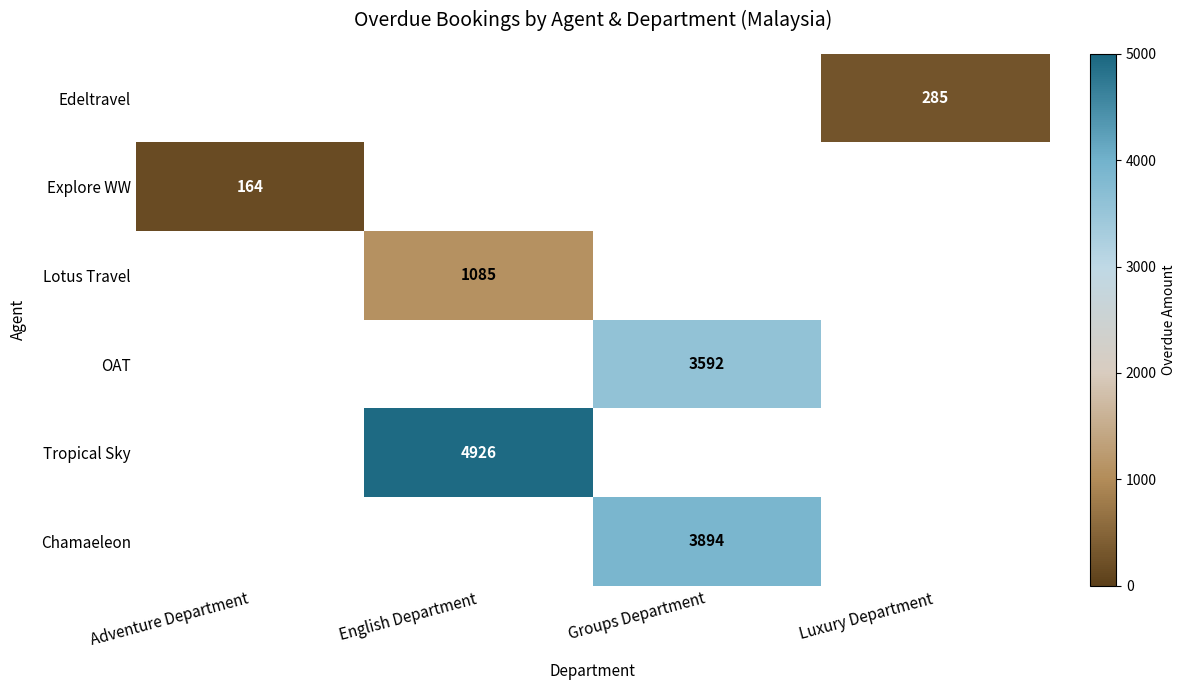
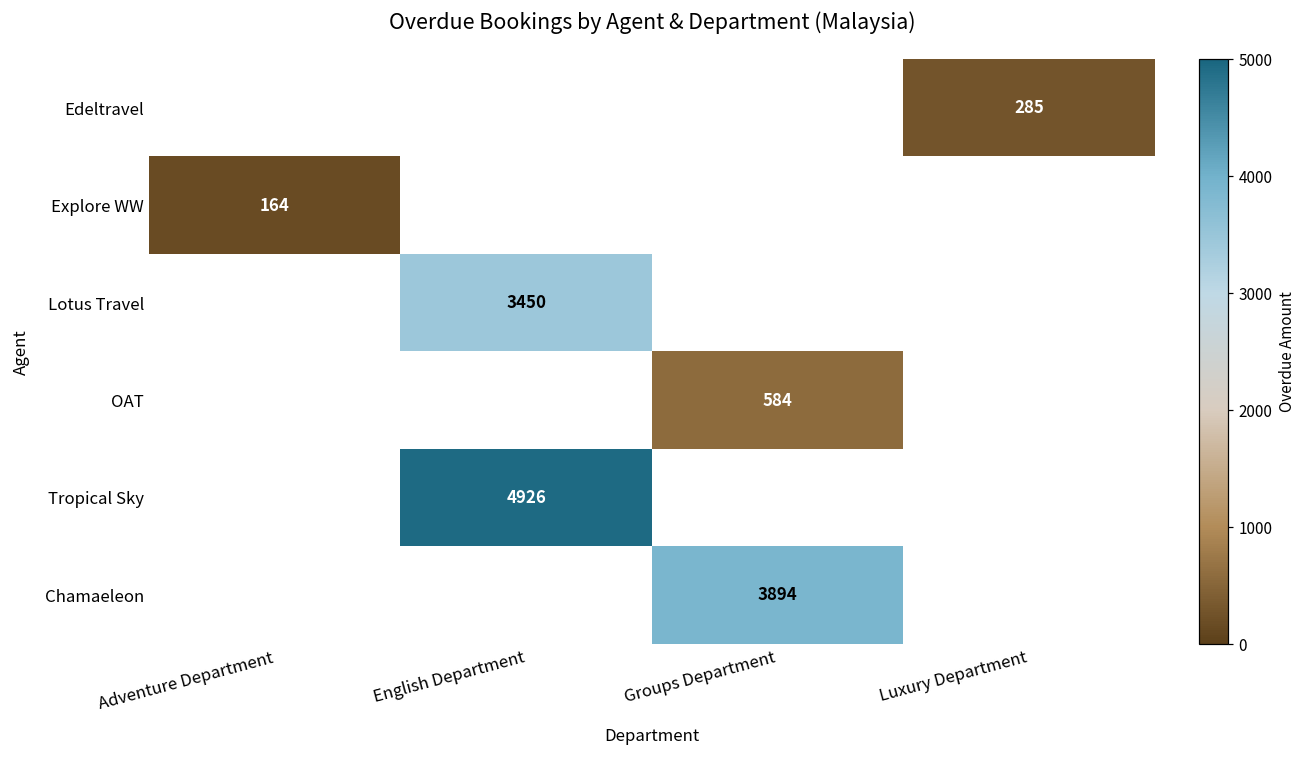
Lotus Travel, English Department: 1085 -> 3450
OAT, Groups Department: 3592 -> 584
